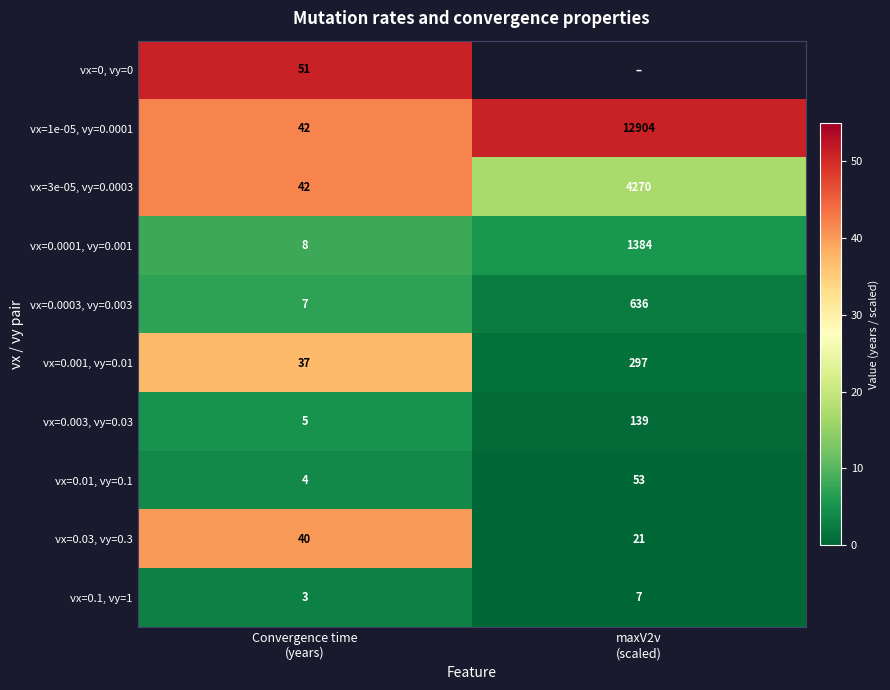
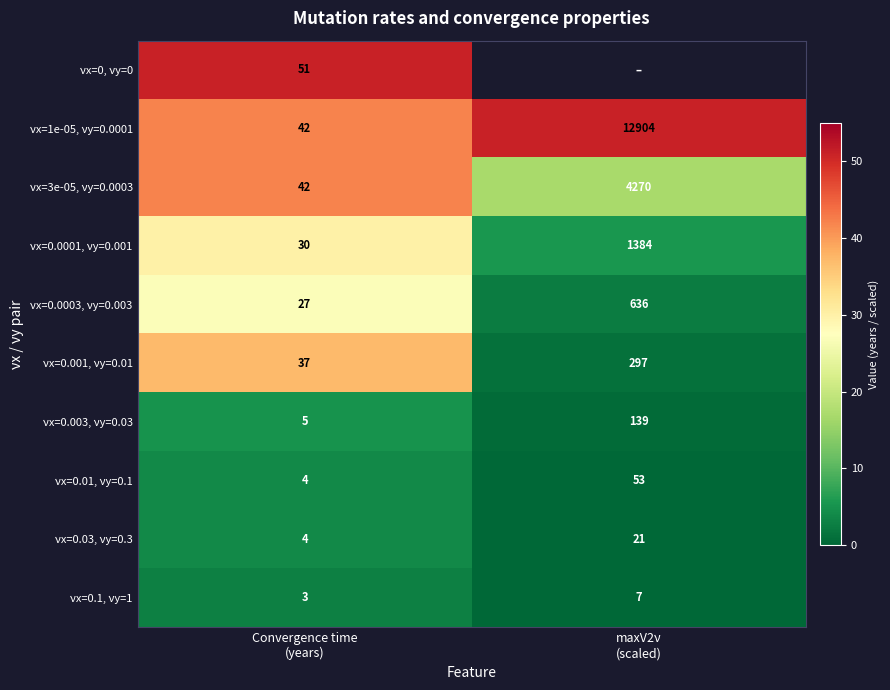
νx=0.0001, νy=0.001, Convergence time (years): 8 -> 30
νx=0.0003, νy=0.003, Convergence time (years): 7 -> 27
νx=0.03, νy=0.3, Convergence time (years): 40 -> 4
